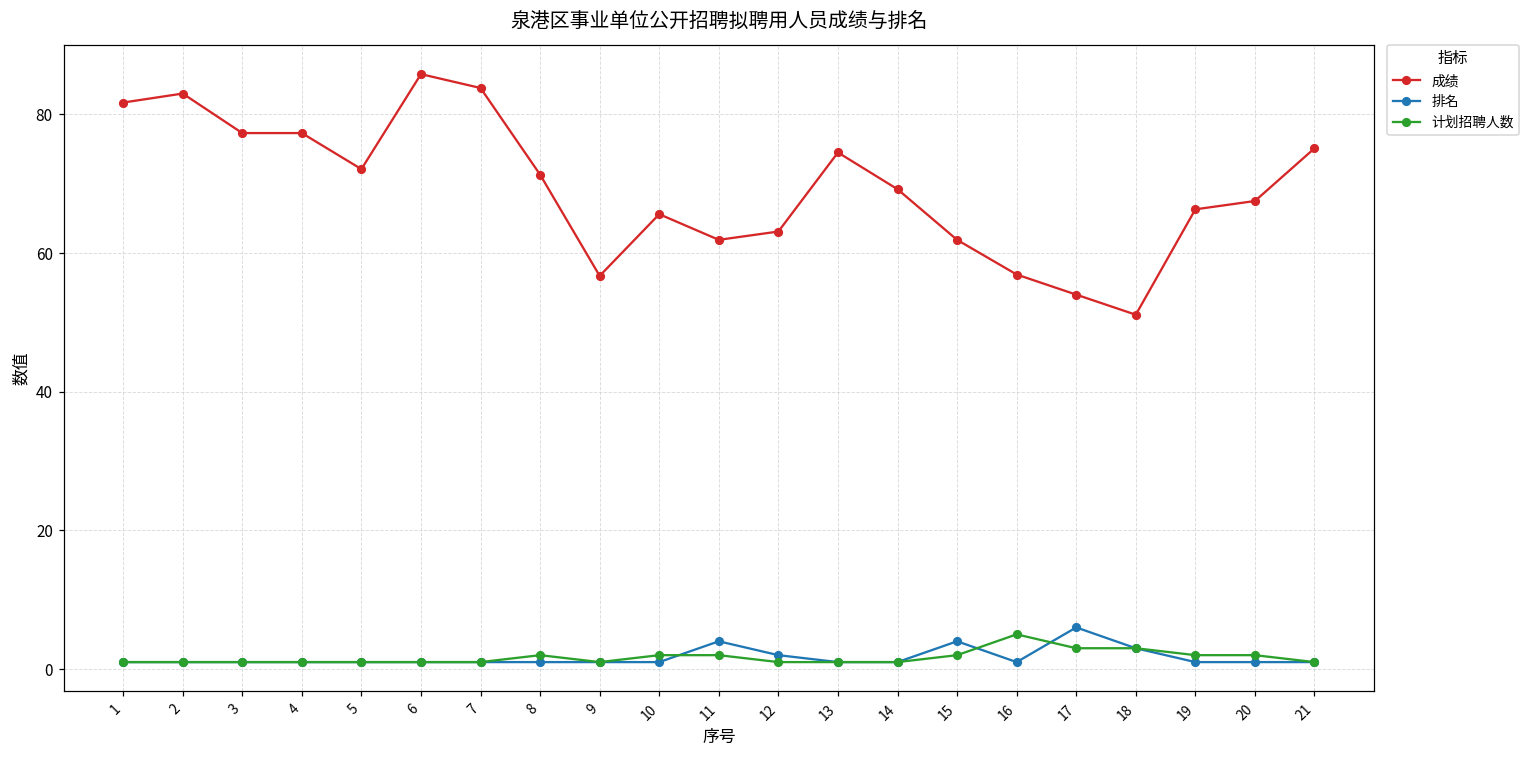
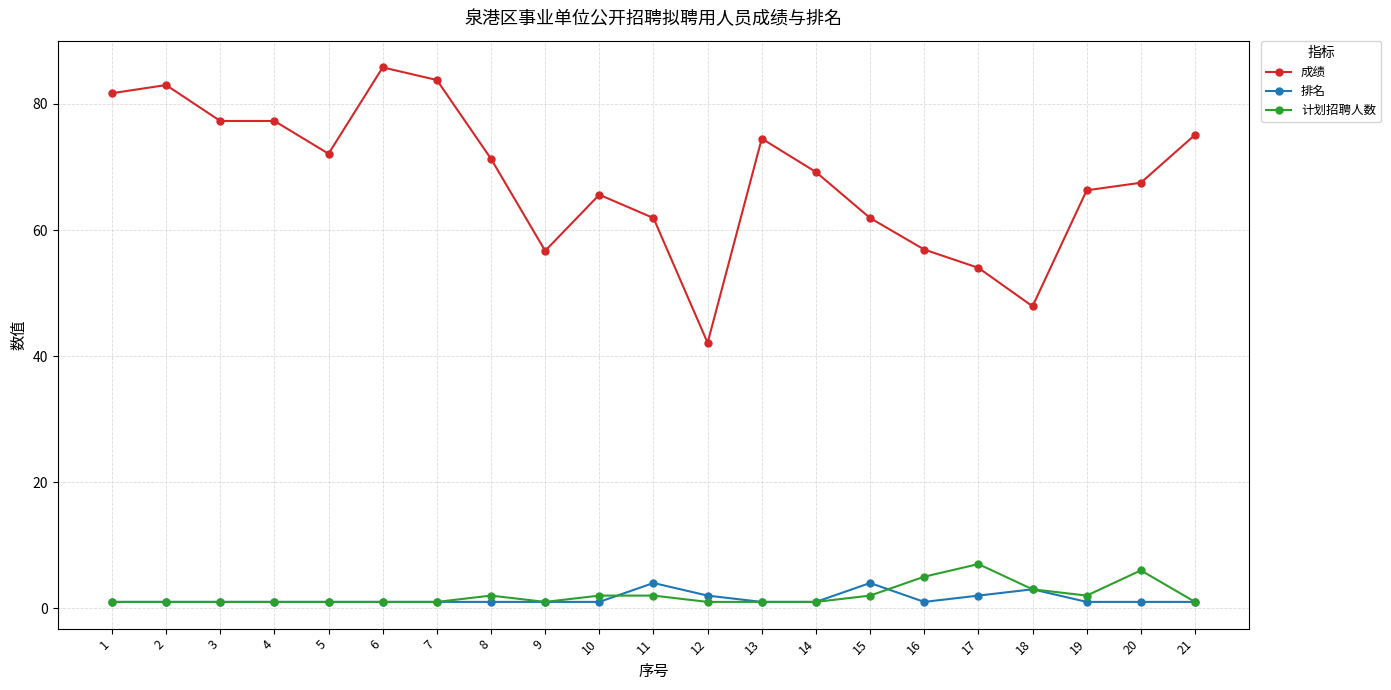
成绩, 12: 63 -> 42
排名, 17: 6 -> 2
计划招聘人数, 17: 3 -> 7
成绩, 18: 51 -> 48
计划招聘人数, 20: 2 -> 6
